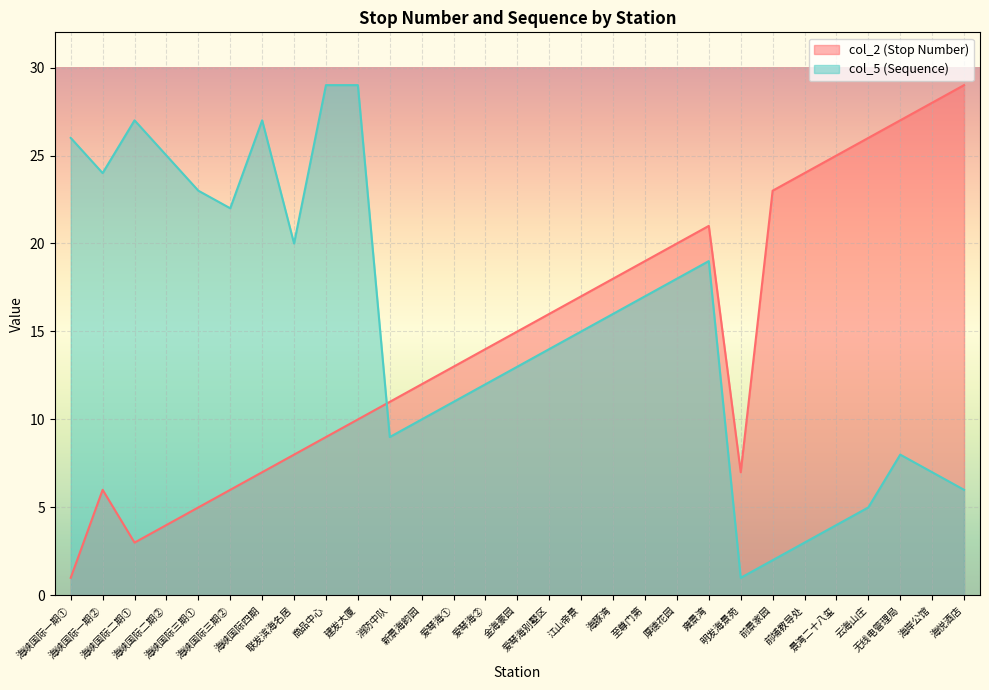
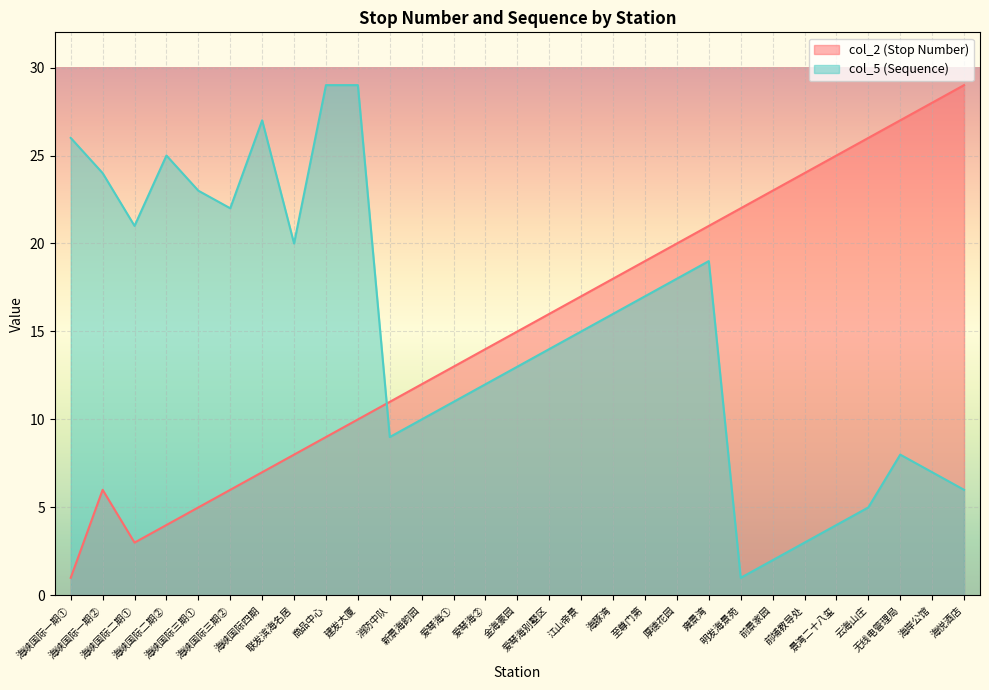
col_5 (Sequence), 海峡国际二期①: 27 -> 21
col_2 (Stop Number), 明发海景苑: 7 -> 22
